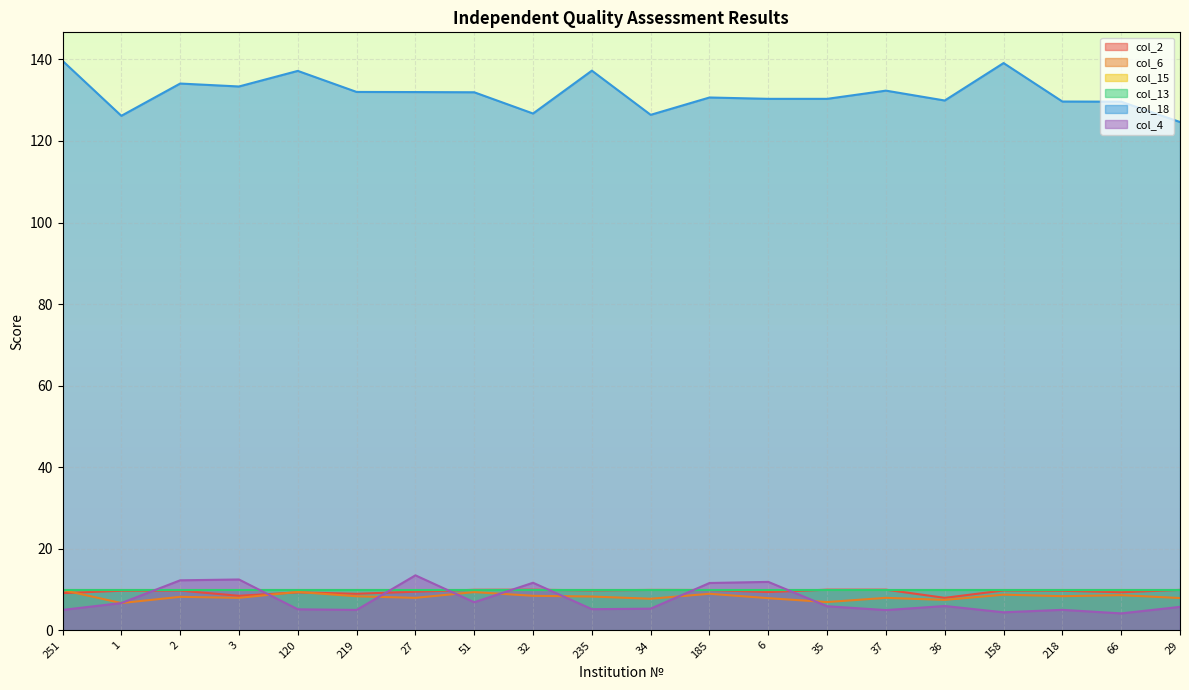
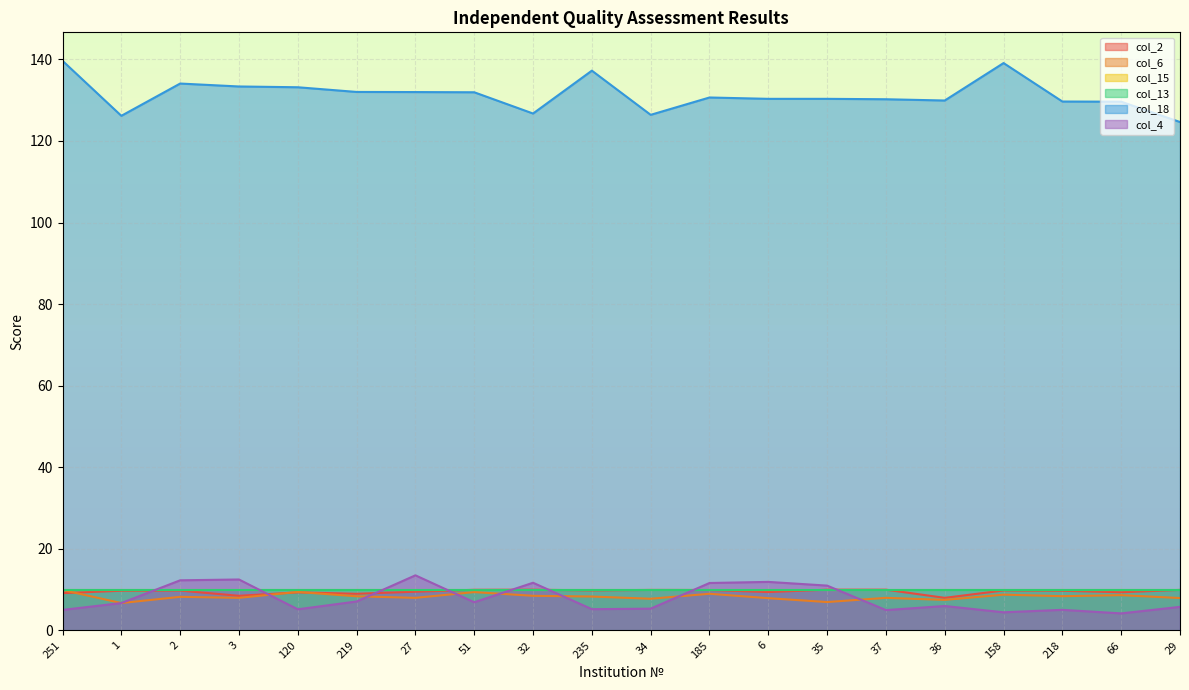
col_18, 120: 137 -> 133
col_4, 219: 5 -> 7
col_4, 35: 6 -> 11
col_18, 37: 132 -> 130
